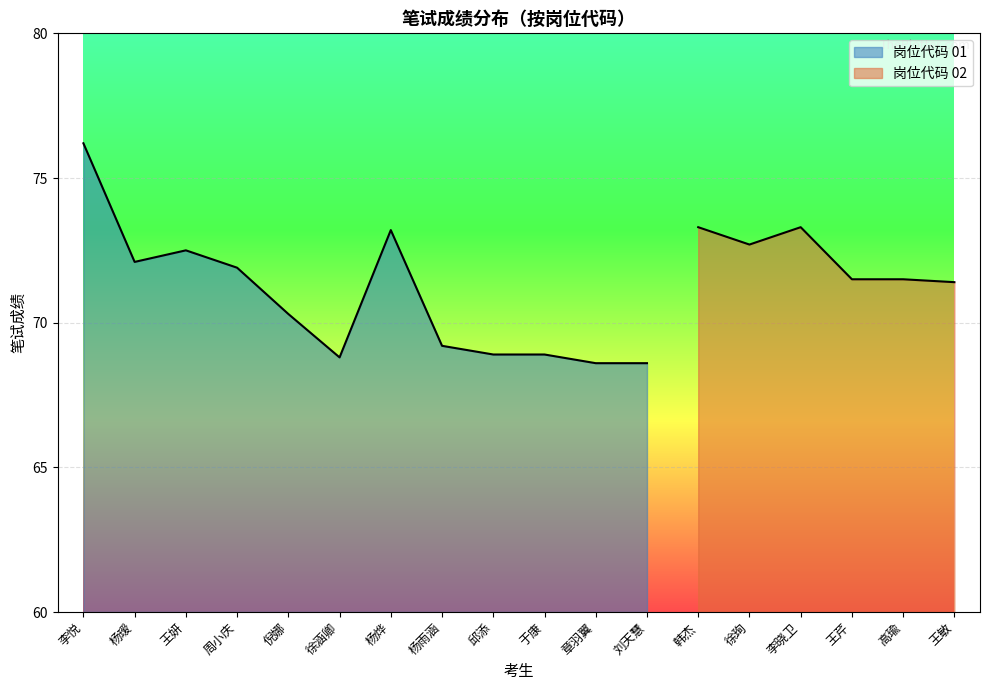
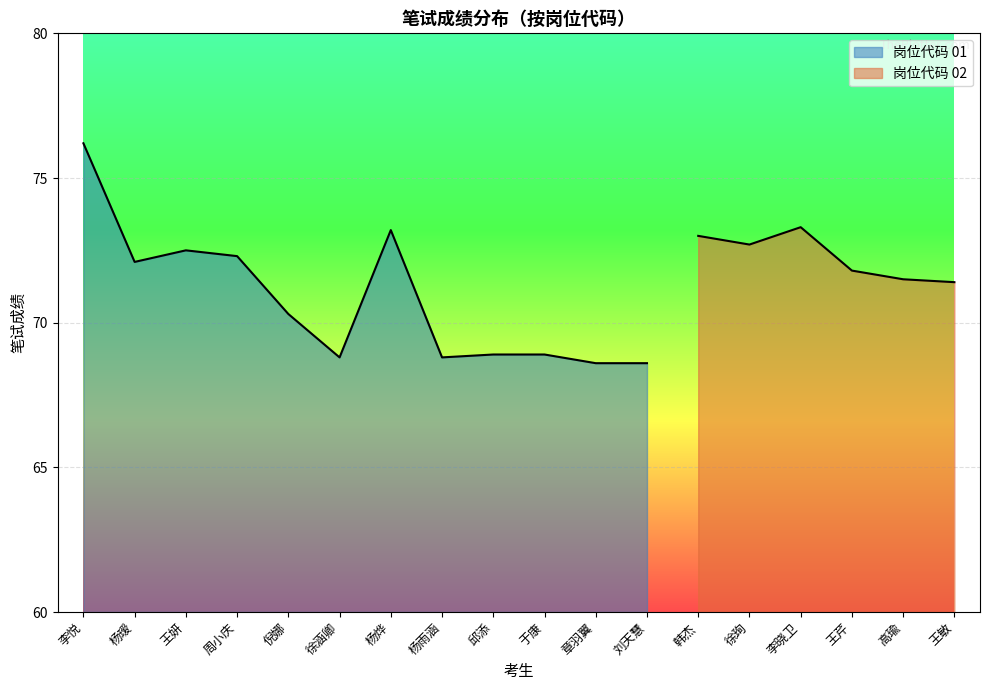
岗位代码 01, 周小庆: 71.9 -> 72.3
岗位代码 01, 杨雨涵: 69.2 -> 68.8
岗位代码 02, 韩杰: 73.3 -> 73.0
岗位代码 02, 王芹: 71.5 -> 71.8
